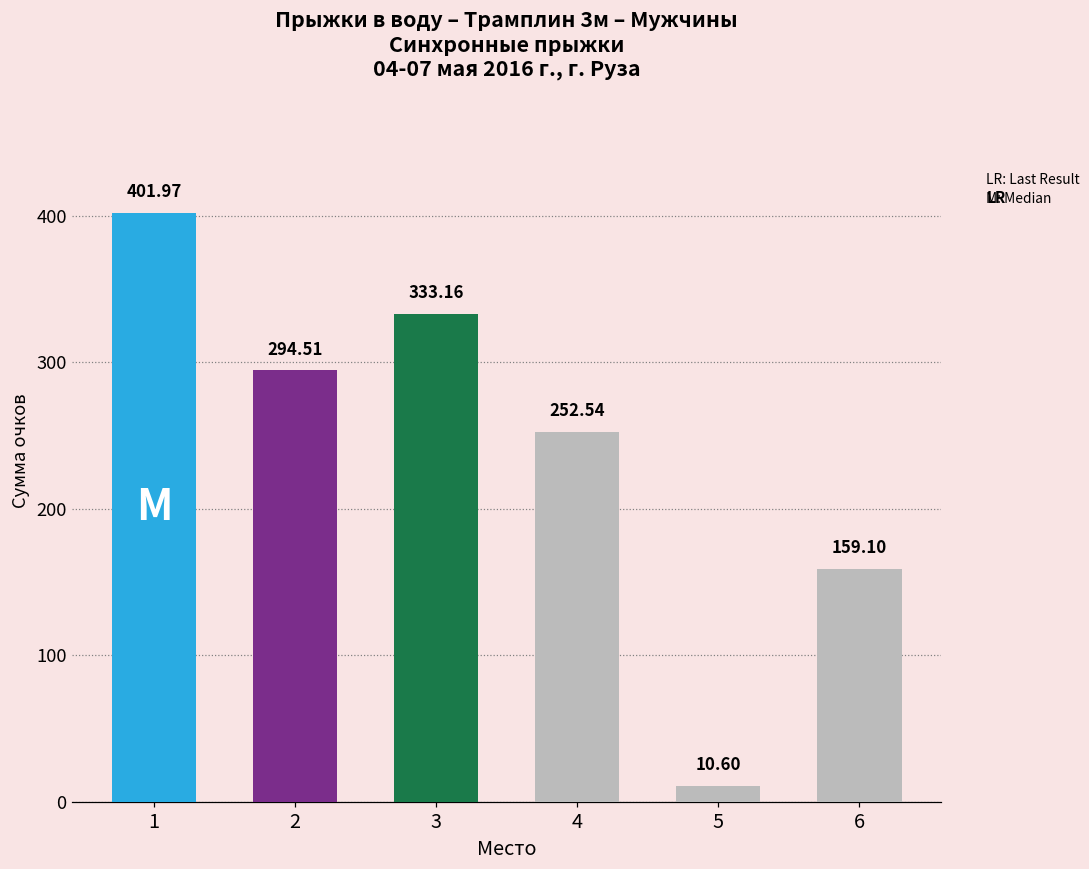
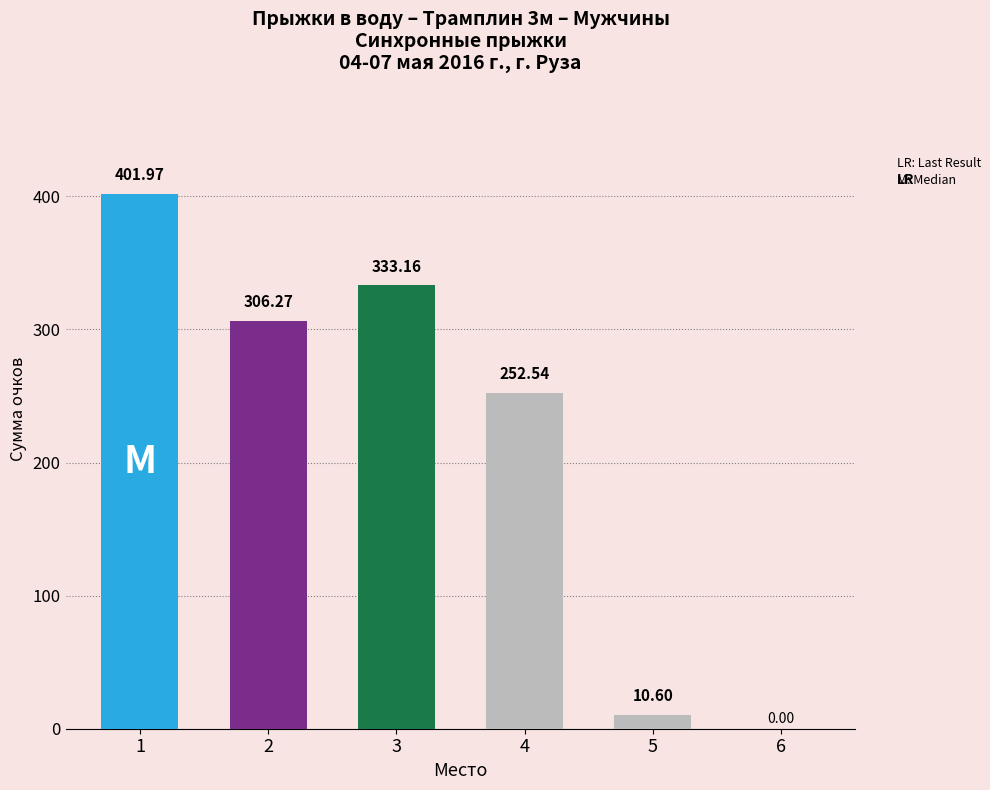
2: 294.51 -> 306.27
6: 159.10 -> 0.00
